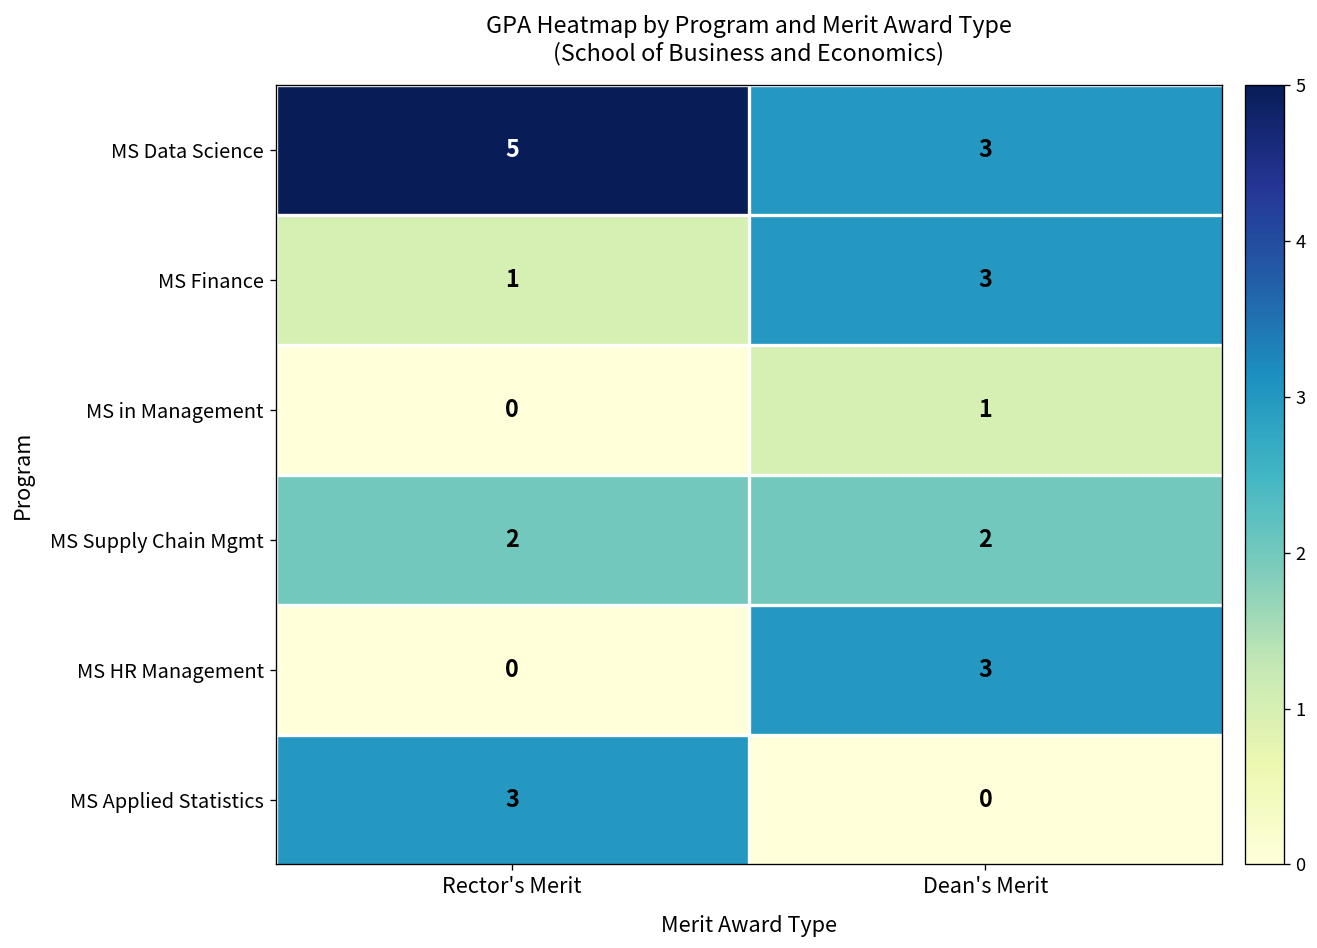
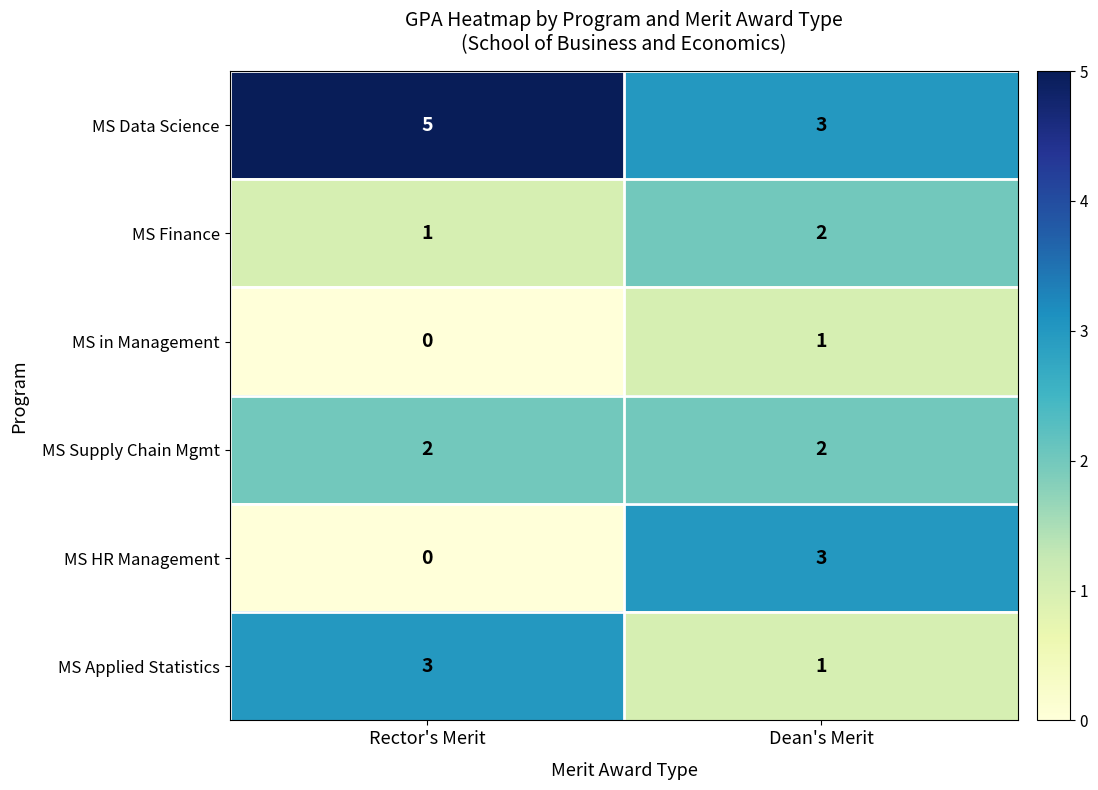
MS Finance, Dean's Merit: 3 -> 2
MS Applied Statistics, Dean's Merit: 0 -> 1
